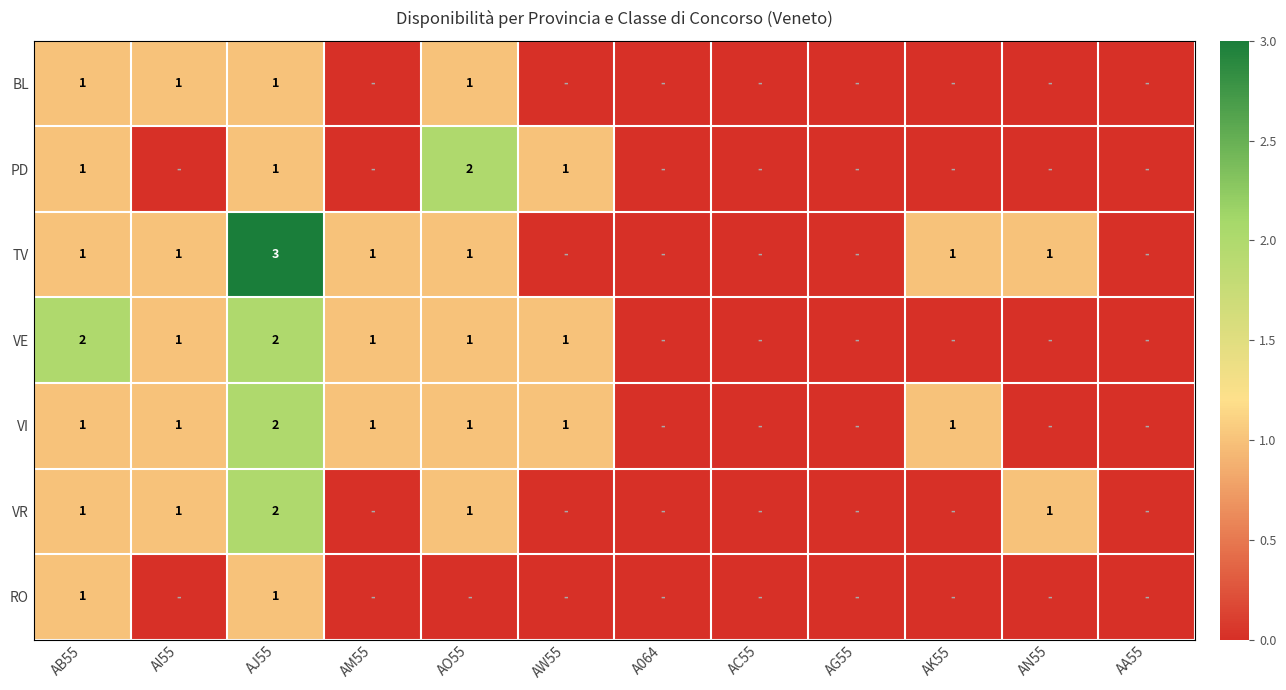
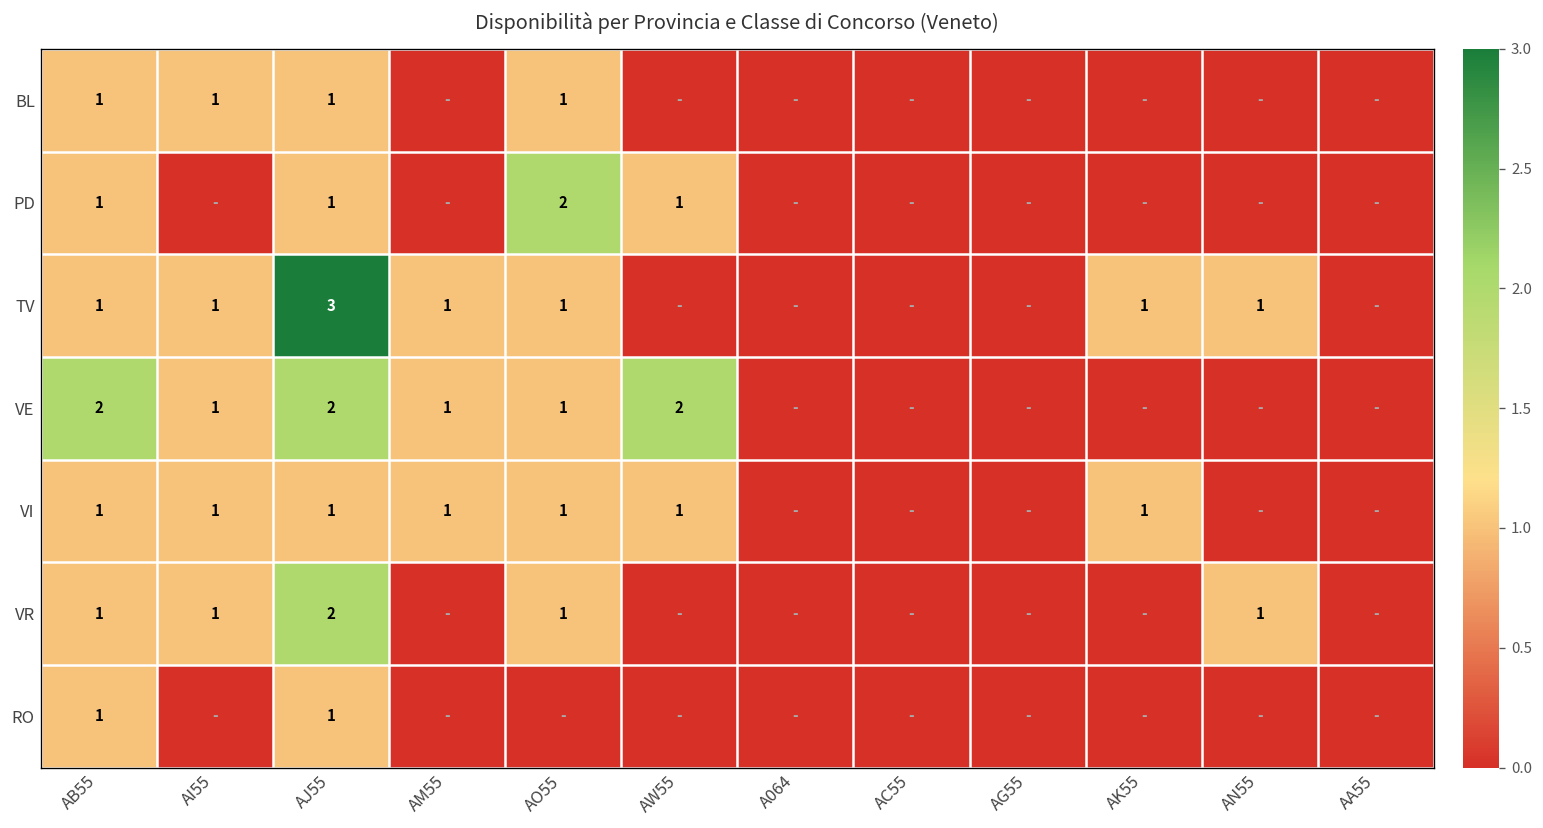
VE, AW55: 1 -> 2
VI, AJ55: 2 -> 1
